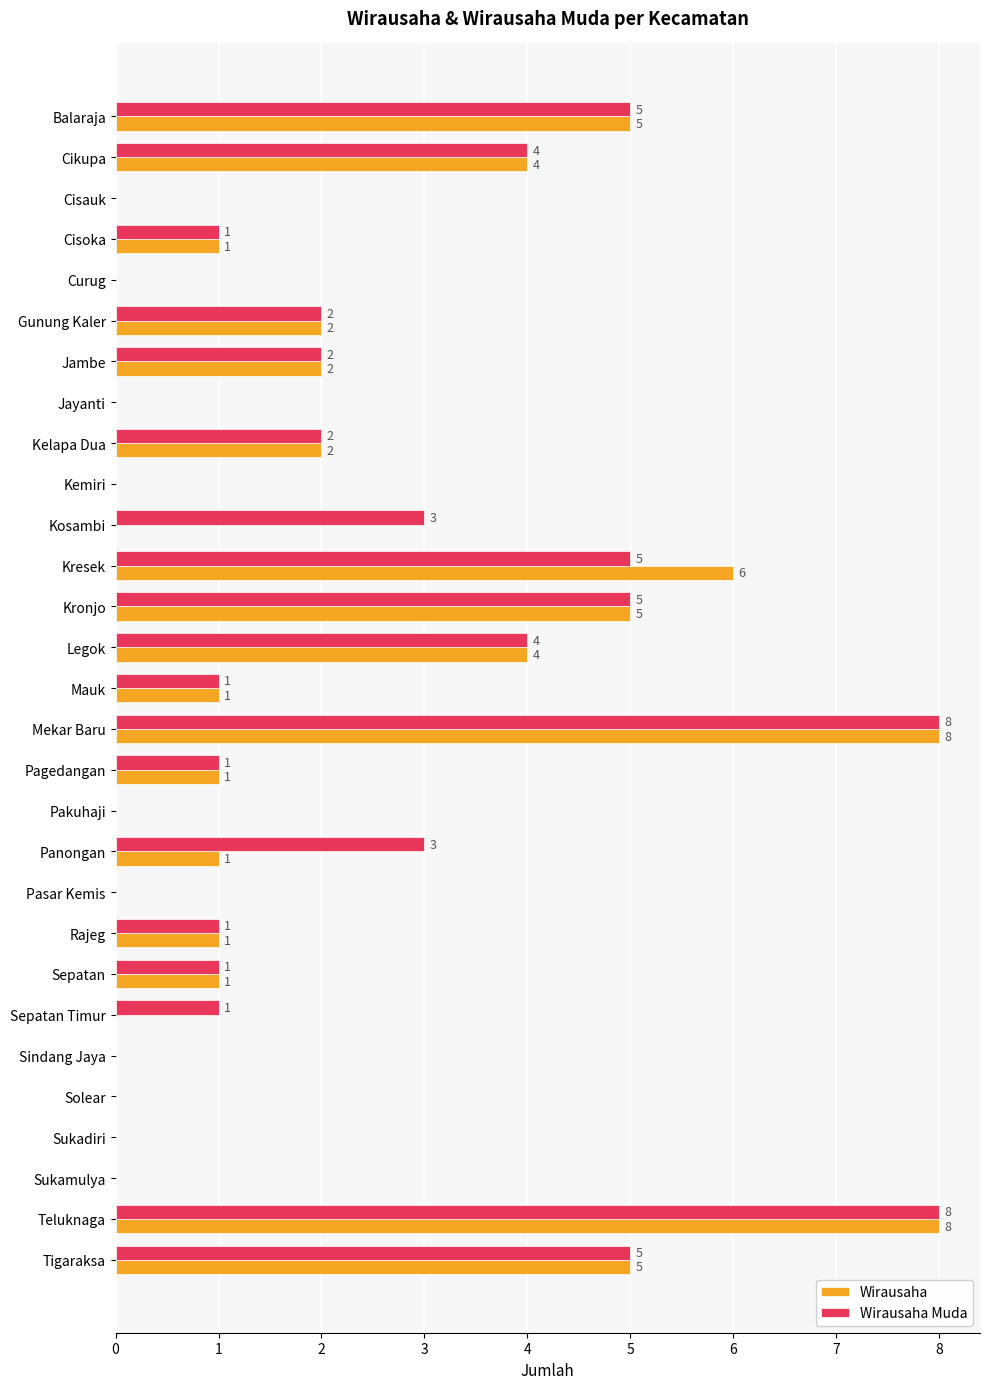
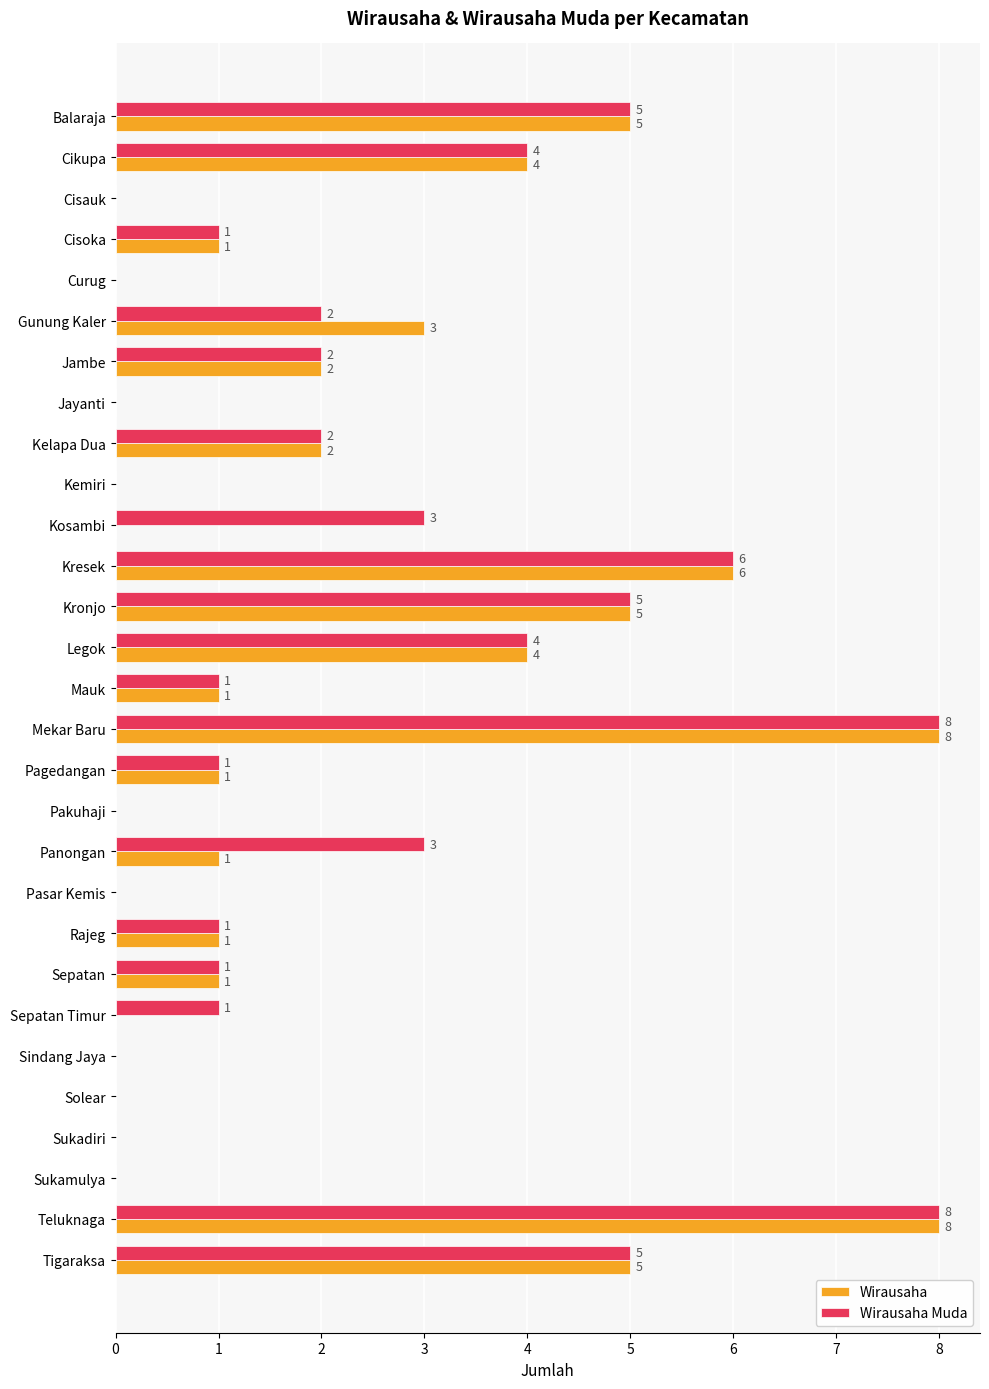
Wirausaha, Gunung Kaler: 2 -> 3
Wirausaha Muda, Kresek: 5 -> 6
